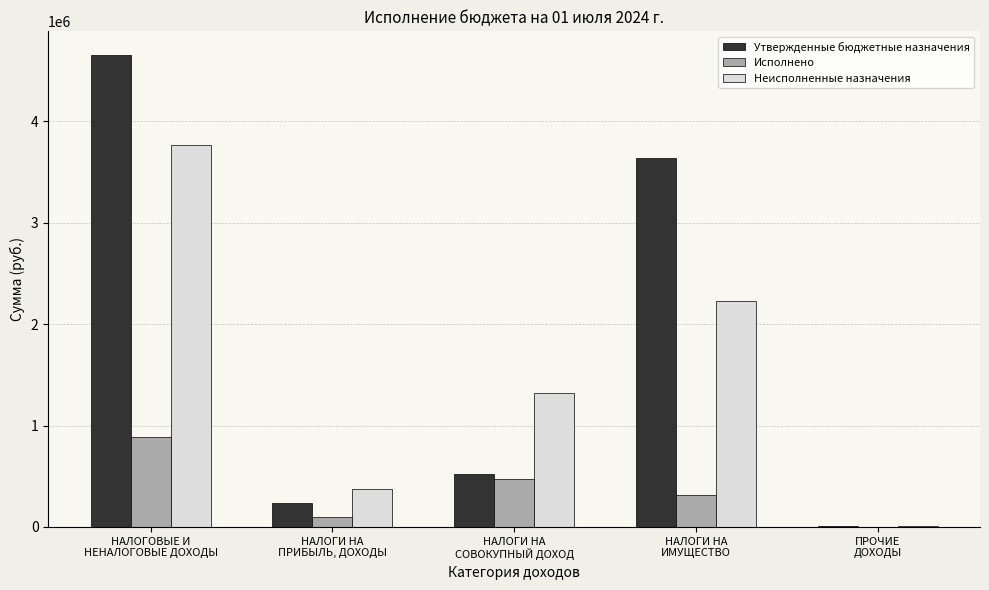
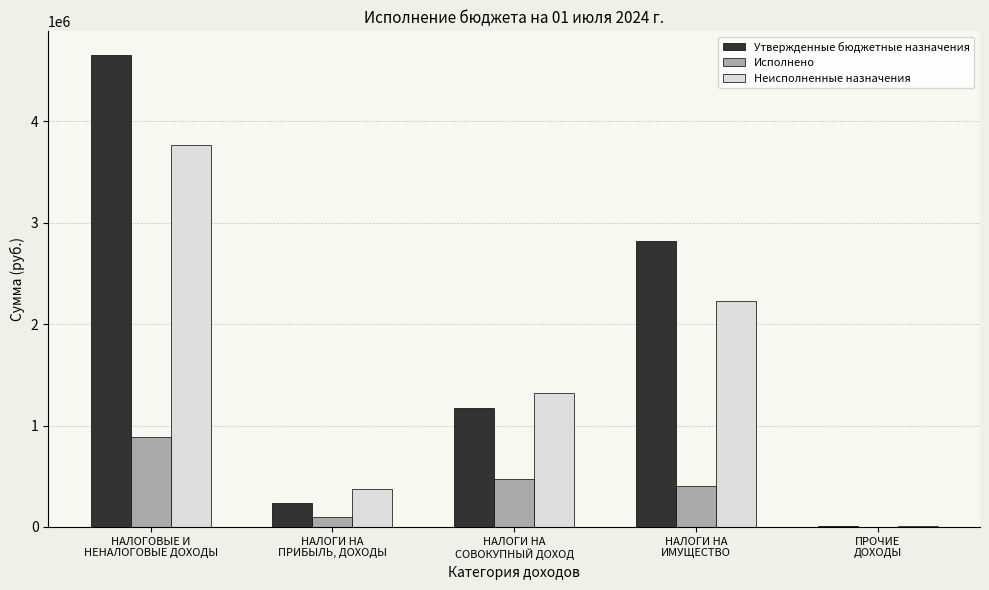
Утвержденные бюджетные назначения, НАЛОГИ НА СОВОКУПНЫЙ ДОХОД: 520000 -> 1170000
Утвержденные бюджетные назначения, НАЛОГИ НА ИМУЩЕСТВО: 3640000 -> 2820000
Исполнено, НАЛОГИ НА ИМУЩЕСТВО: 310000 -> 400000
